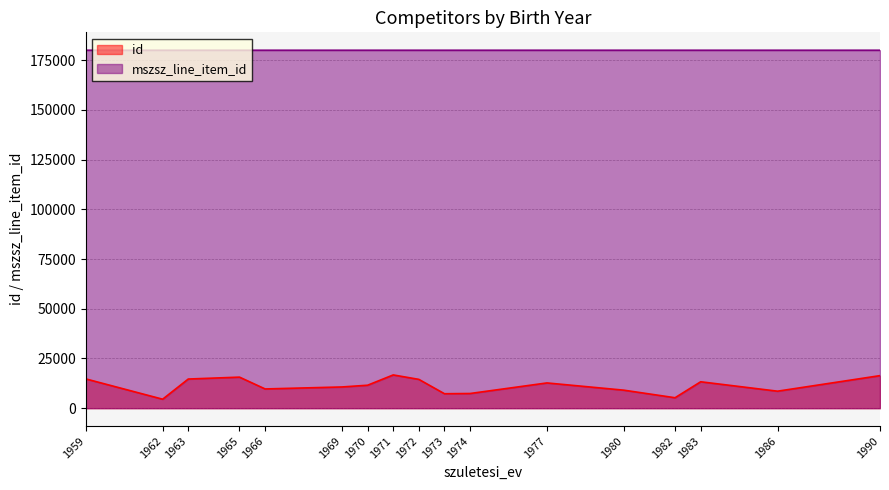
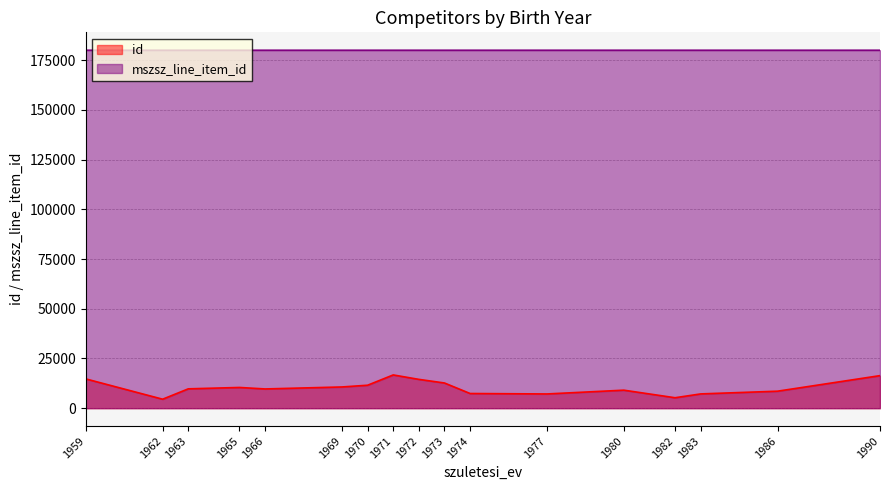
id, 1963: 15000 -> 10000
id, 1965: 16000 -> 10000
id, 1973: 7000 -> 13000
id, 1977: 13000 -> 7000
id, 1983: 13000 -> 7000
